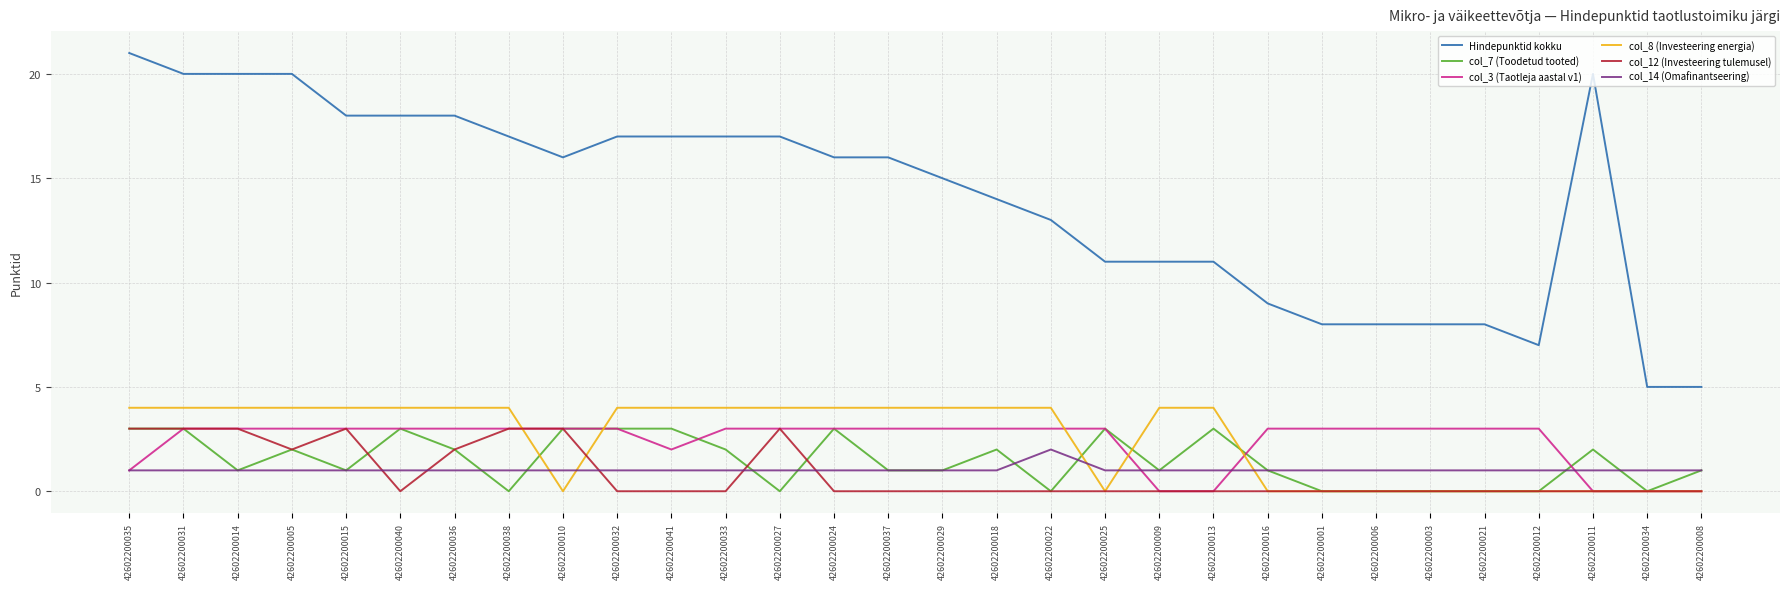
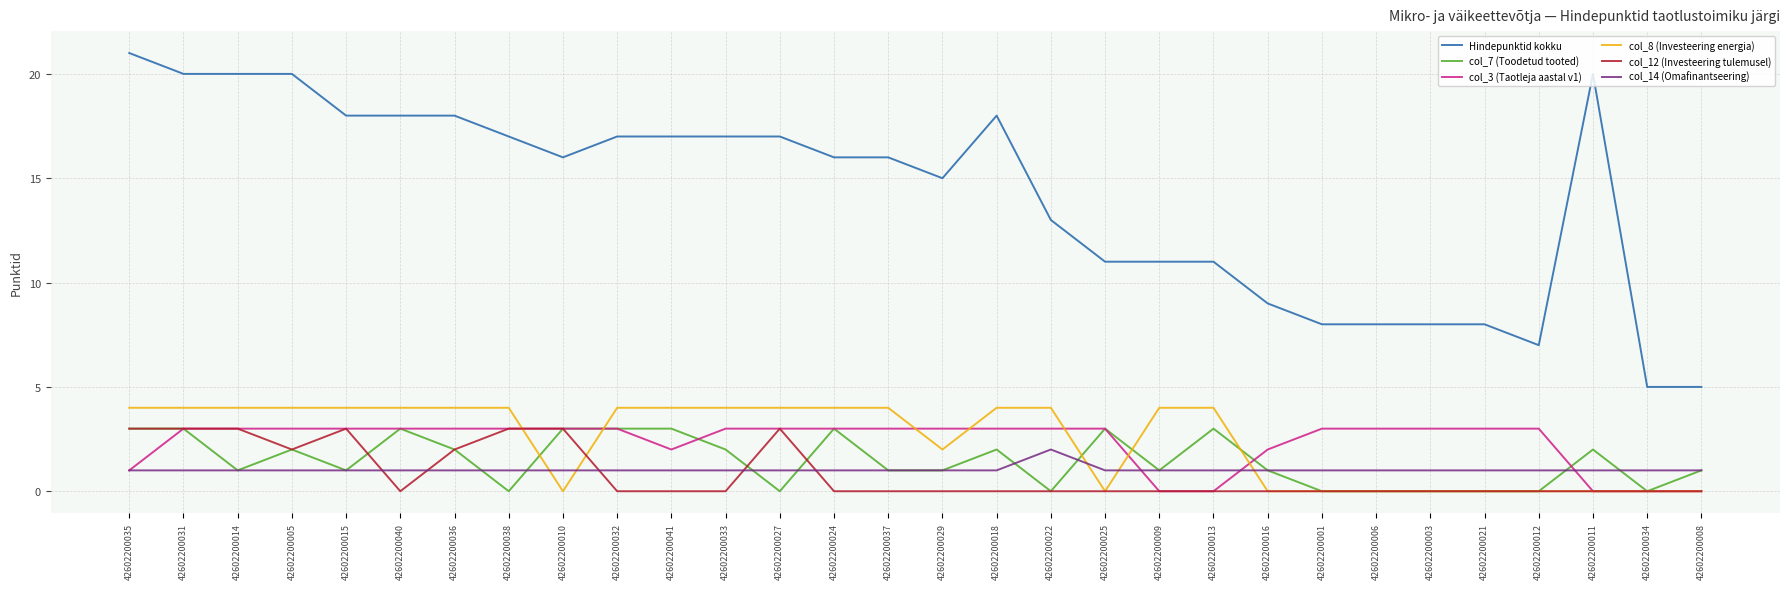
col_8 (Investeering energia), 42602200029: 4 -> 2
Hindepunktid kokku, 42602200018: 14 -> 18
col_3 (Taotleja aastal v1), 42602200016: 3 -> 2
